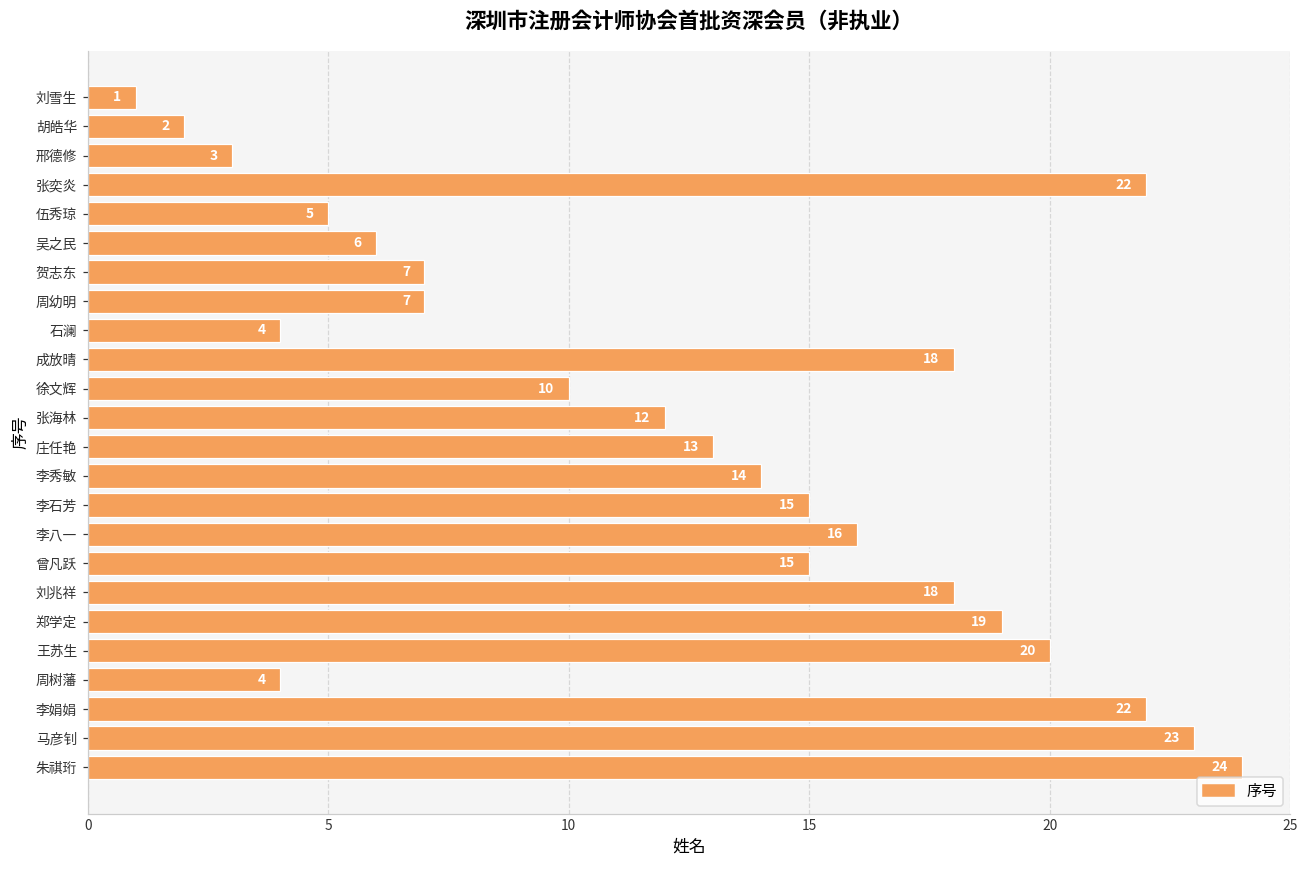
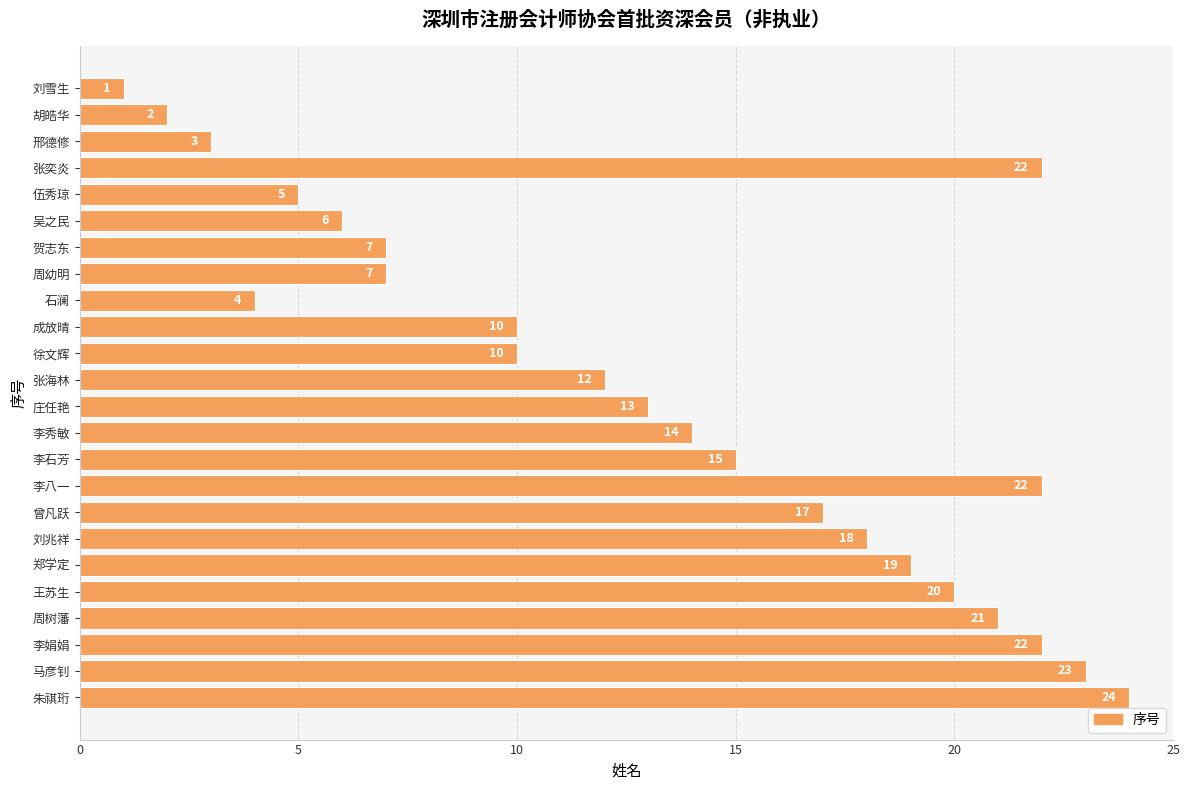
成放晴: 18 -> 10
李八一: 16 -> 22
曾凡跃: 15 -> 17
周树藩: 4 -> 21
